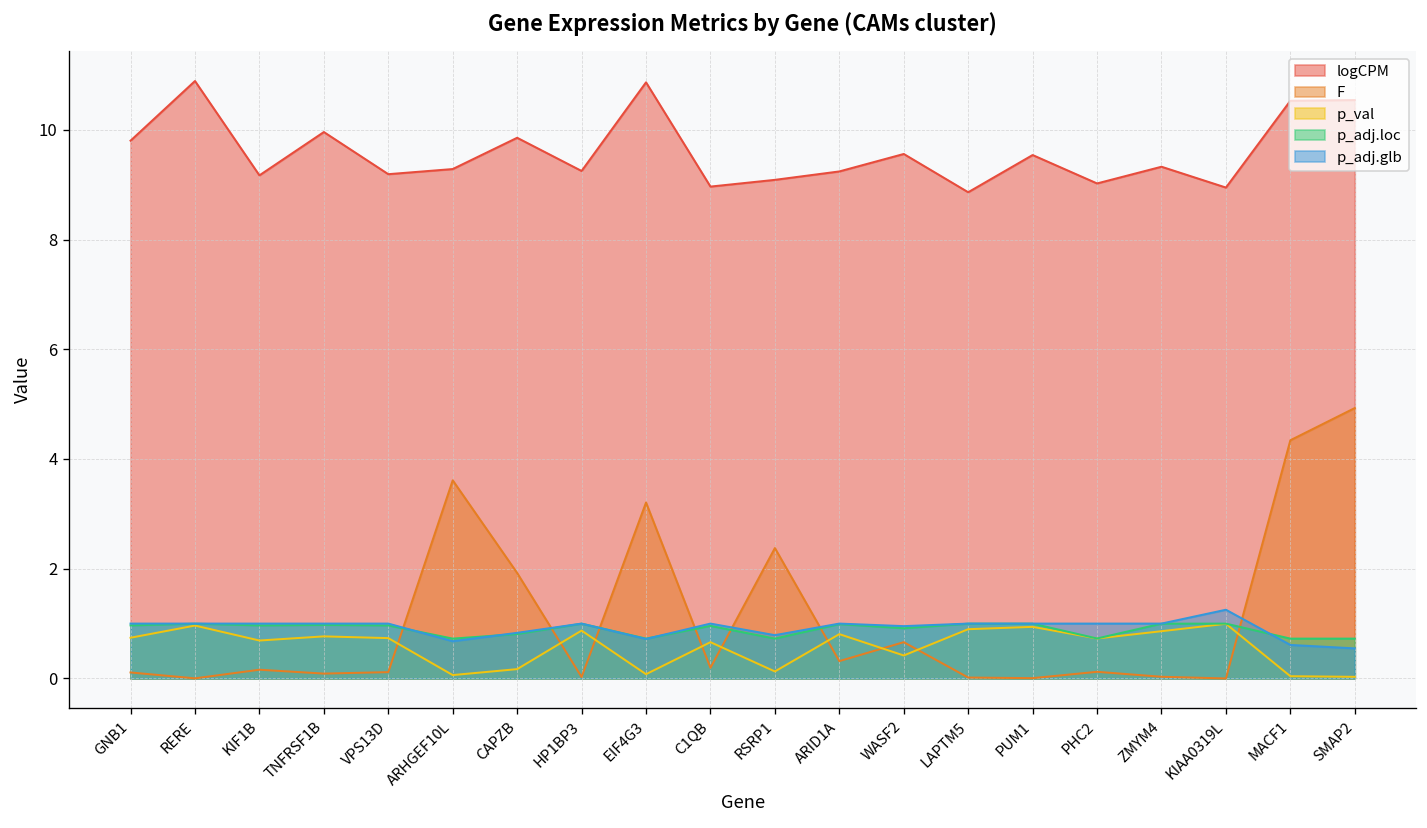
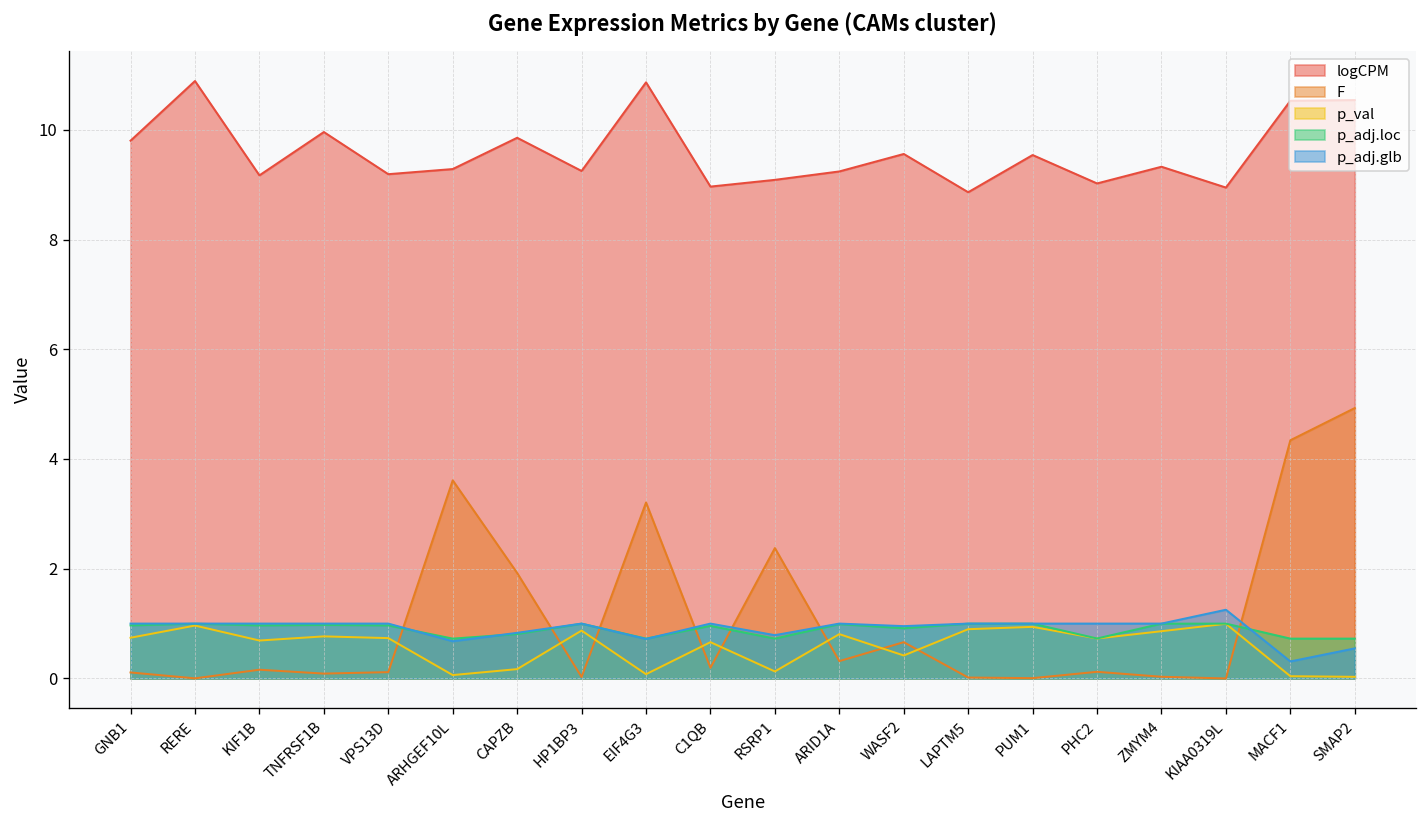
p_adj.glb, MACF1: 0.6 -> 0.3
